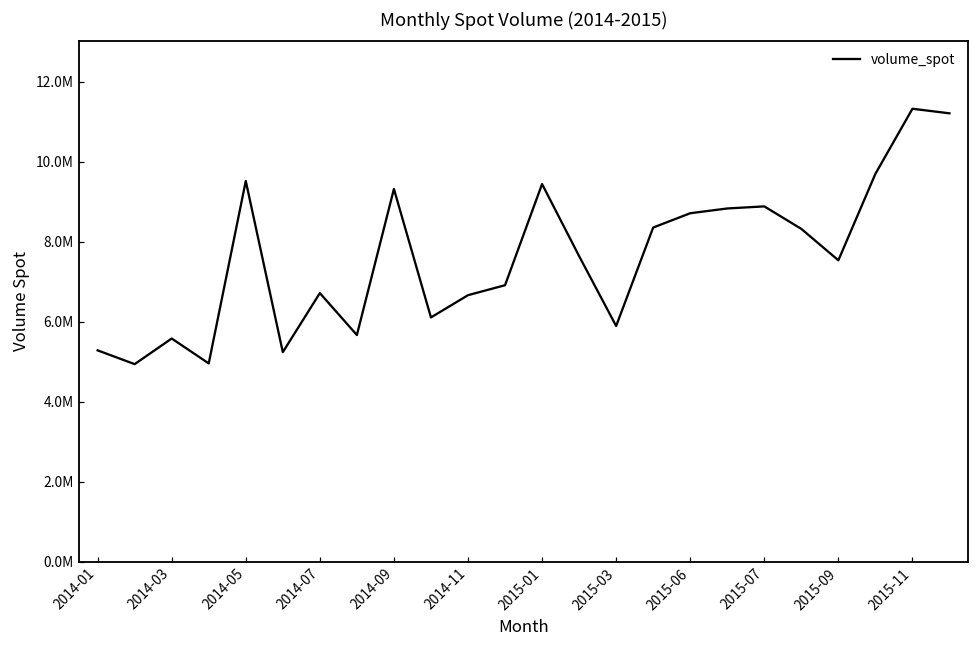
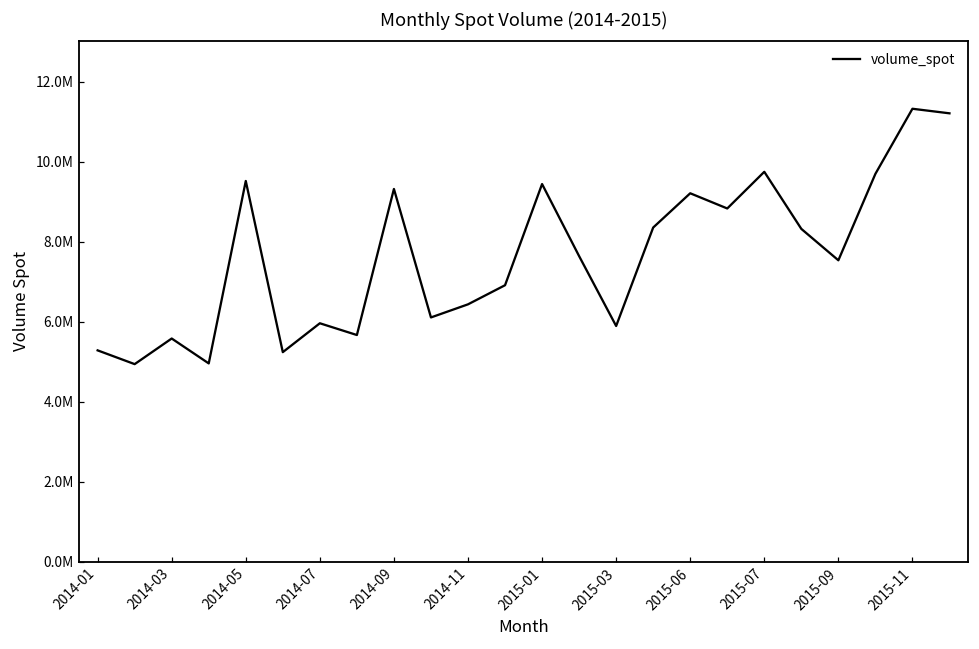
2014-07: 6700000 -> 6000000
2014-11: 6700000 -> 6400000
2015-06: 8700000 -> 9200000
2015-07: 8900000 -> 9700000
